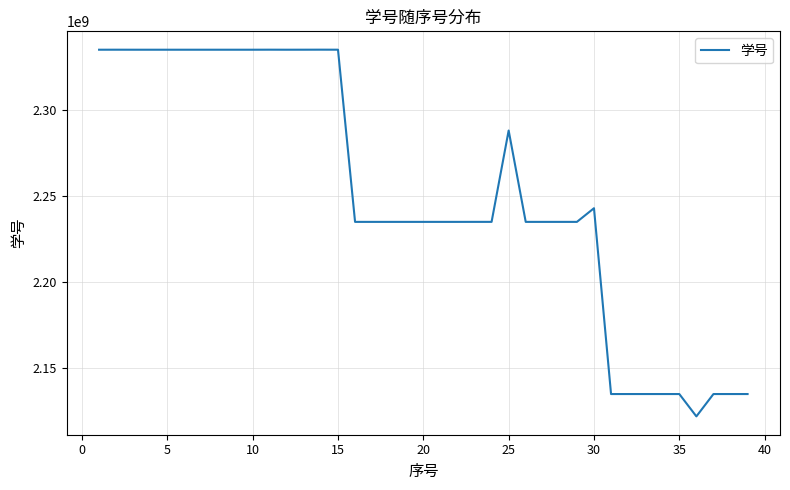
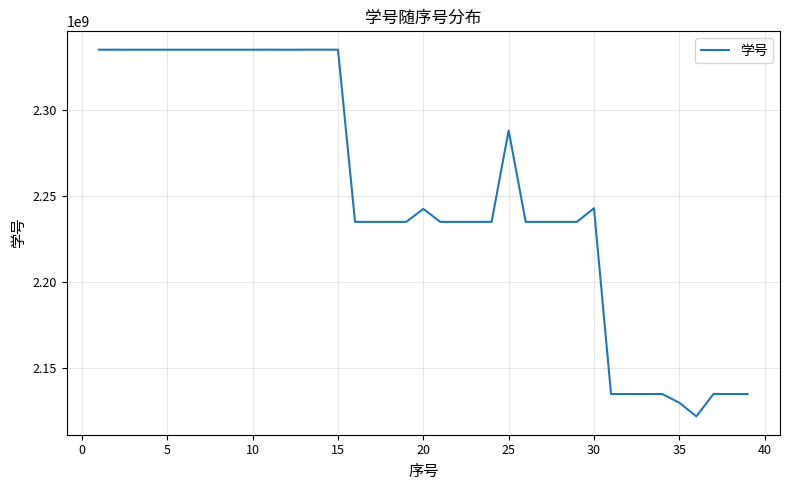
20: 2235000000 -> 2243000000
35: 2135000000 -> 2130000000
